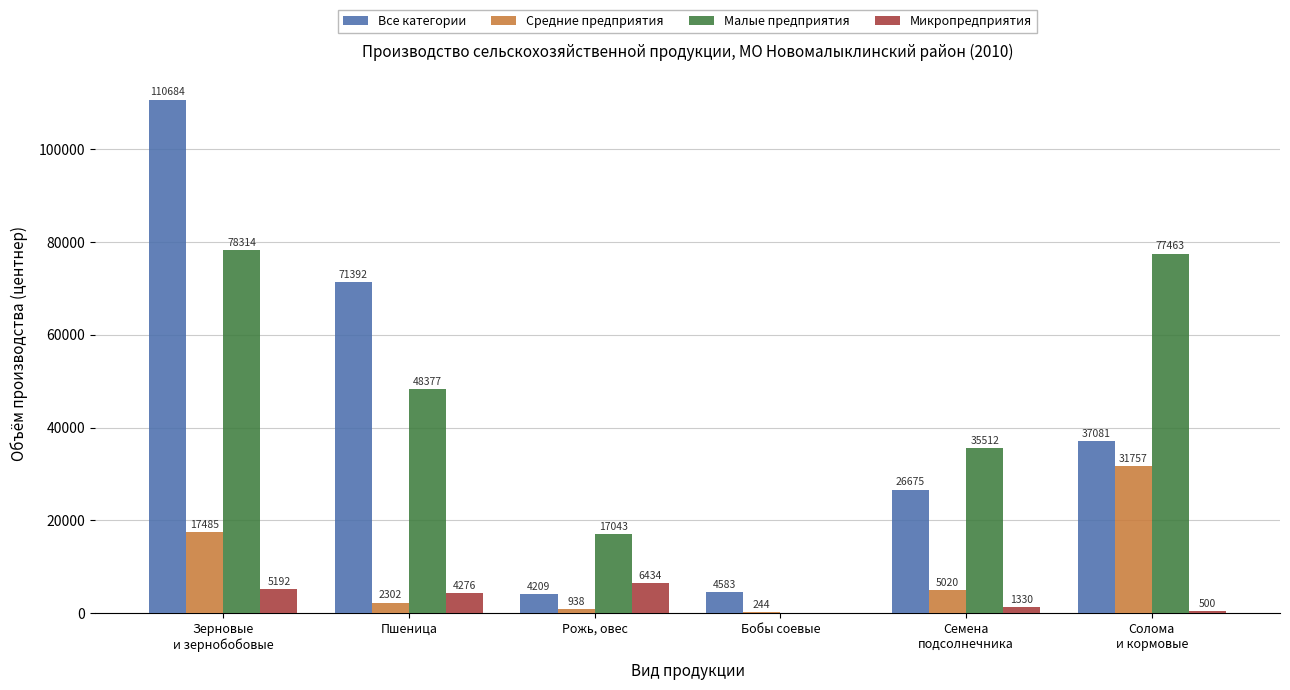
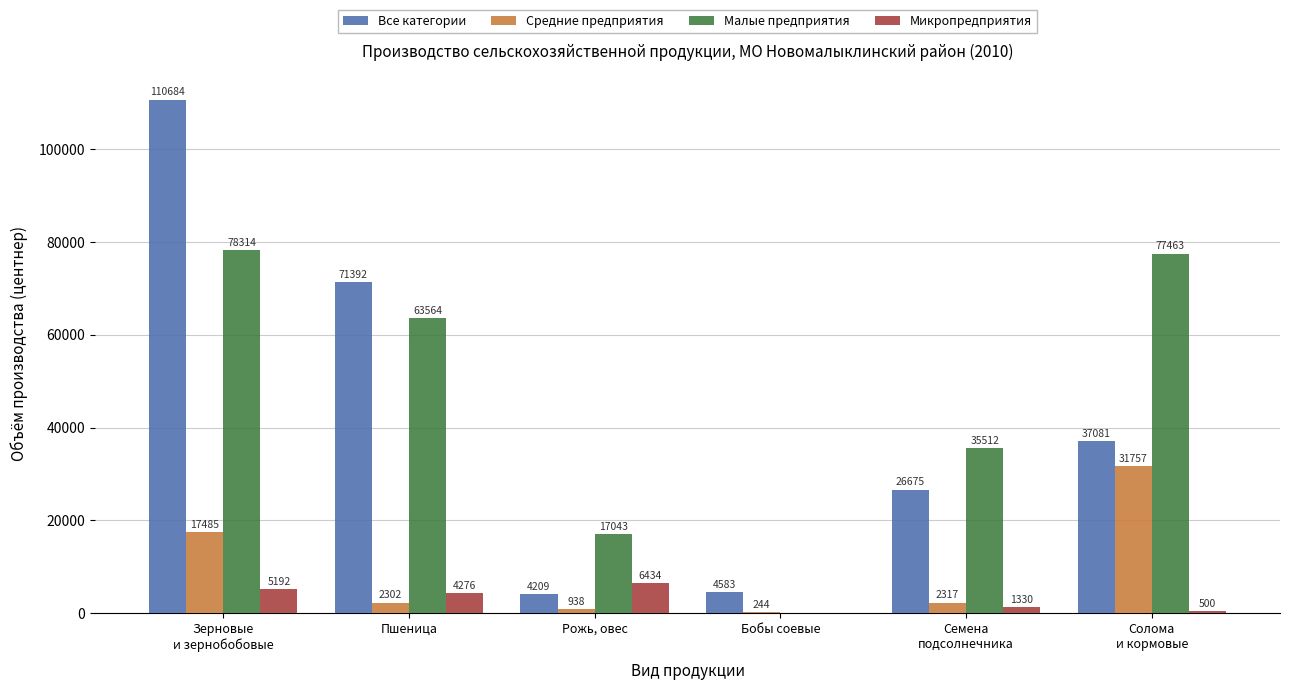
Малые предприятия, Пшеница: 48377 -> 63564
Средние предприятия, Семена подсолнечника: 5020 -> 2317
